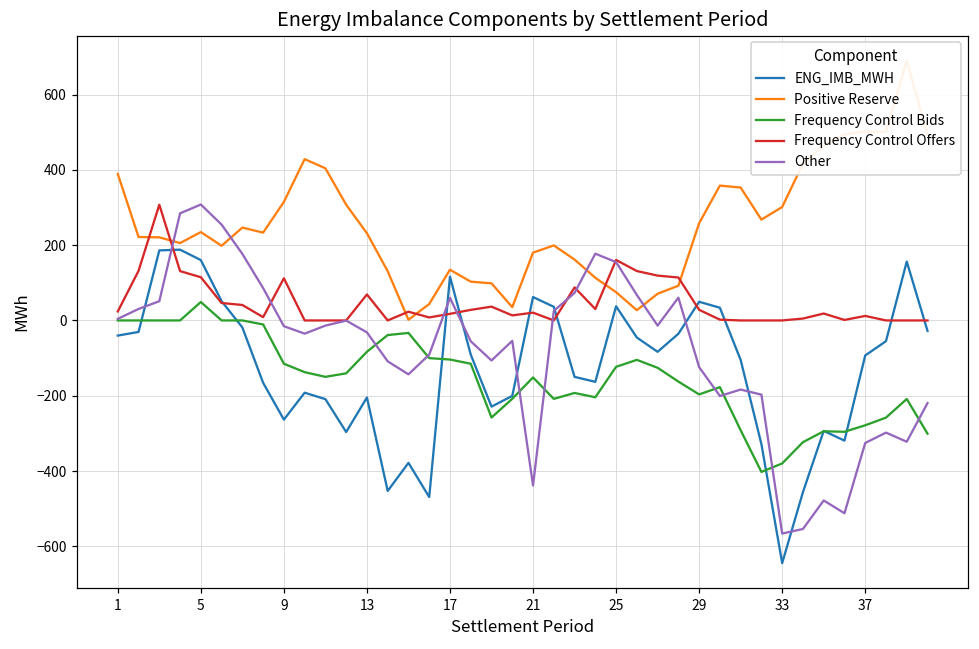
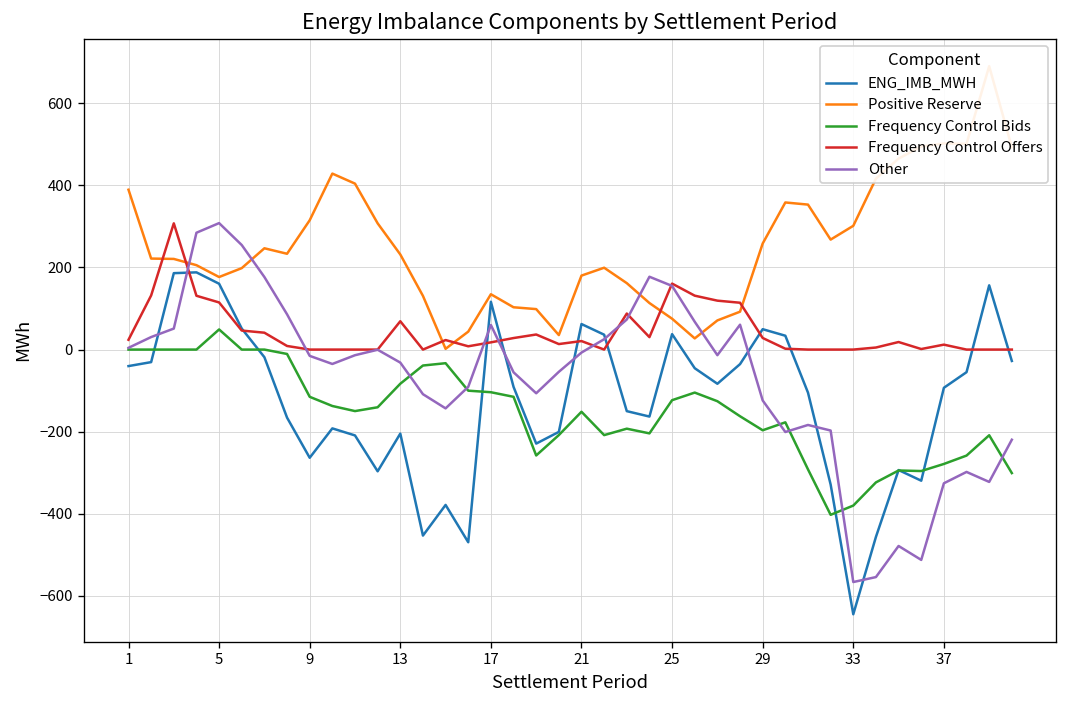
Positive Reserve, 5: 230 -> 180
Frequency Control Offers, 9: 110 -> 0
Other, 21: -440 -> -10
